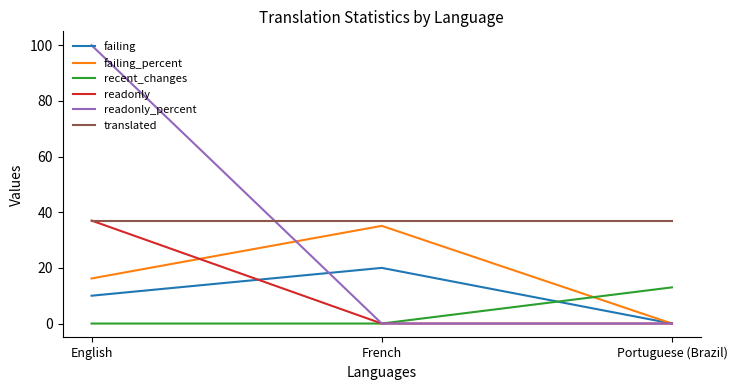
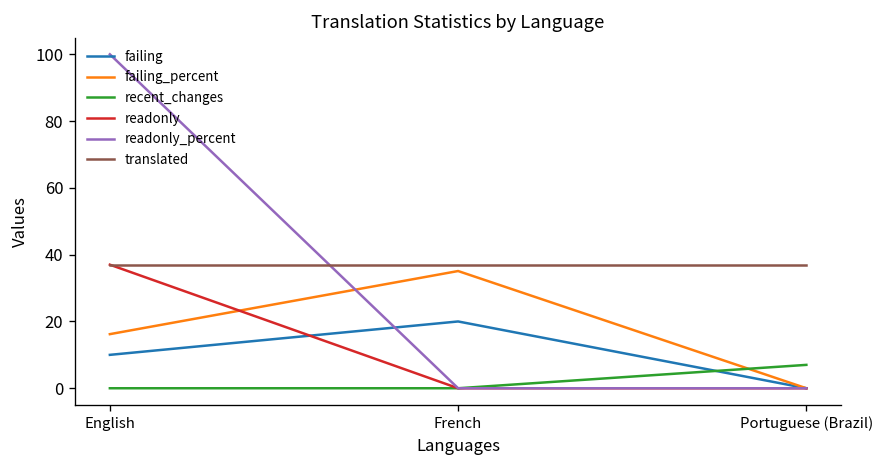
recent_changes, Portuguese (Brazil): 13 -> 7
